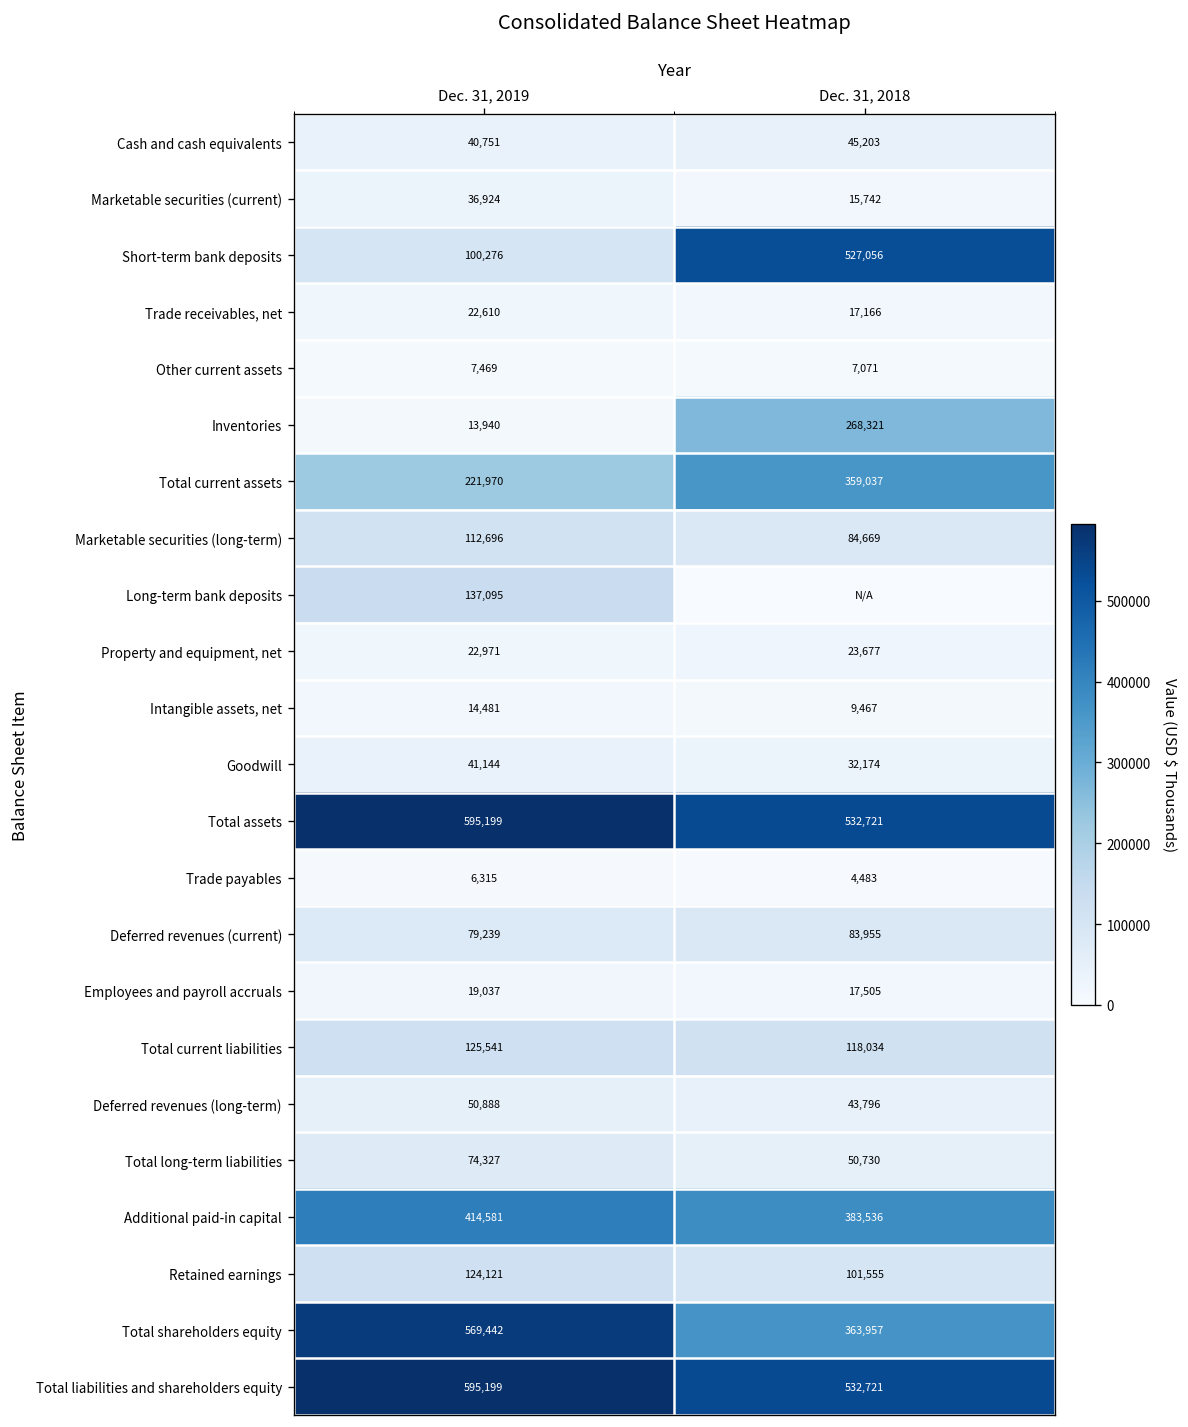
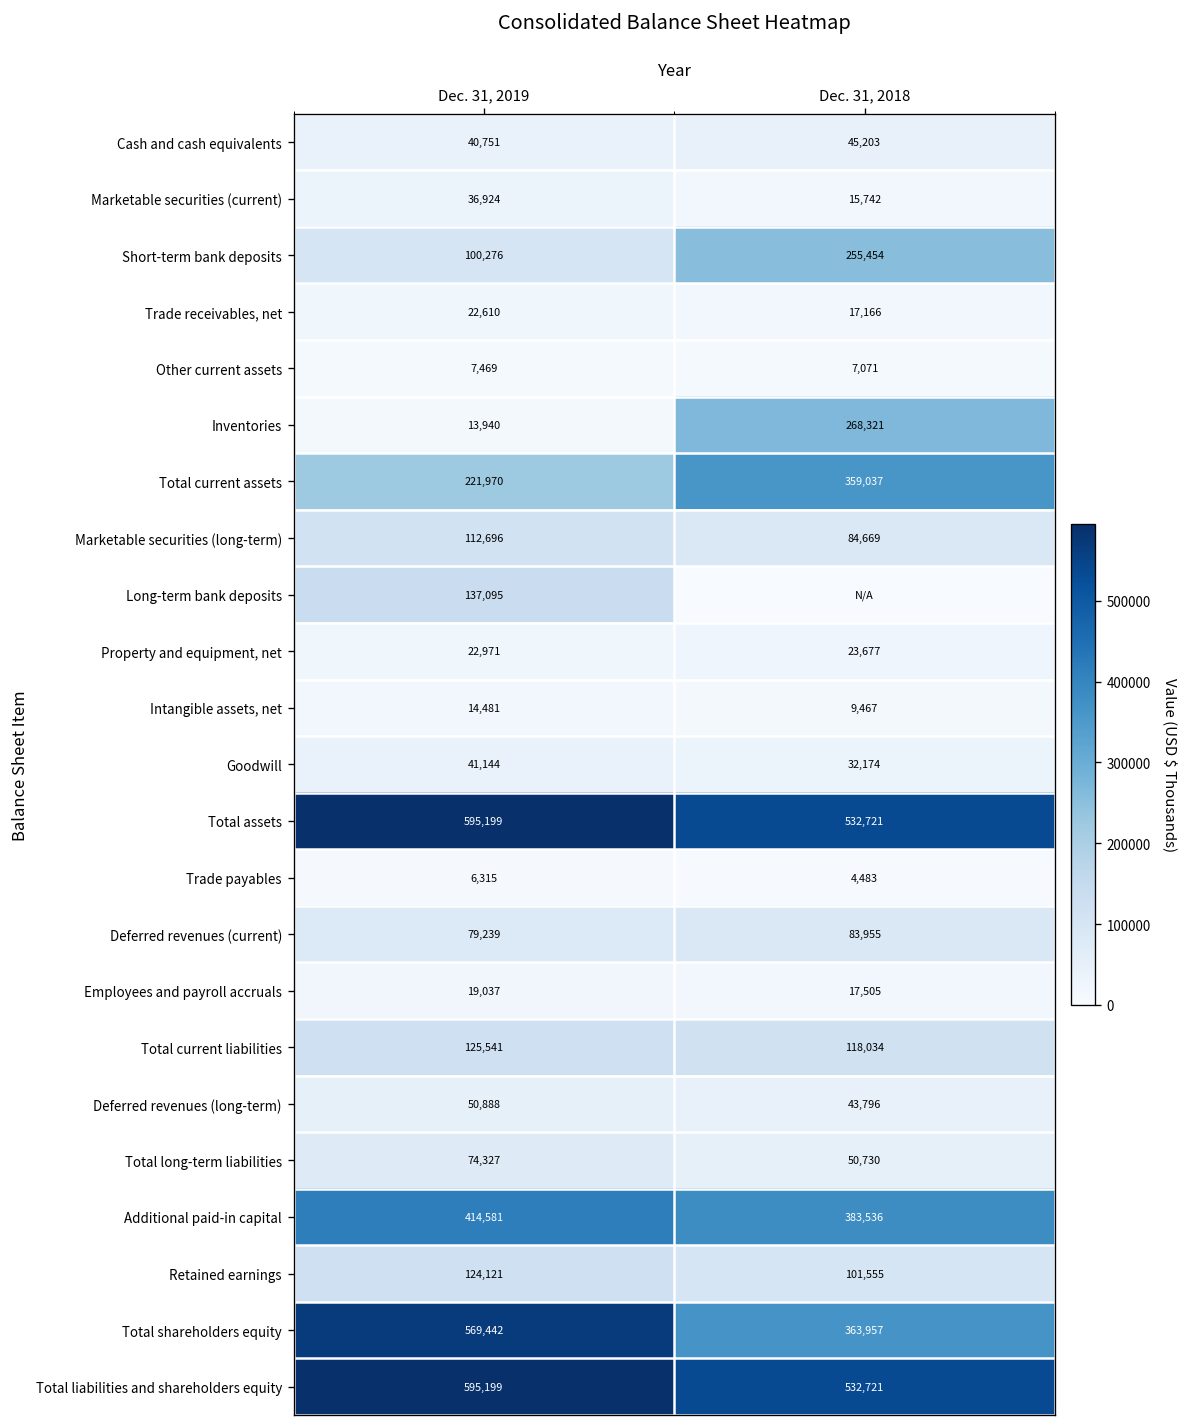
Short-term bank deposits, Dec. 31, 2018: 527,056 -> 255,454
